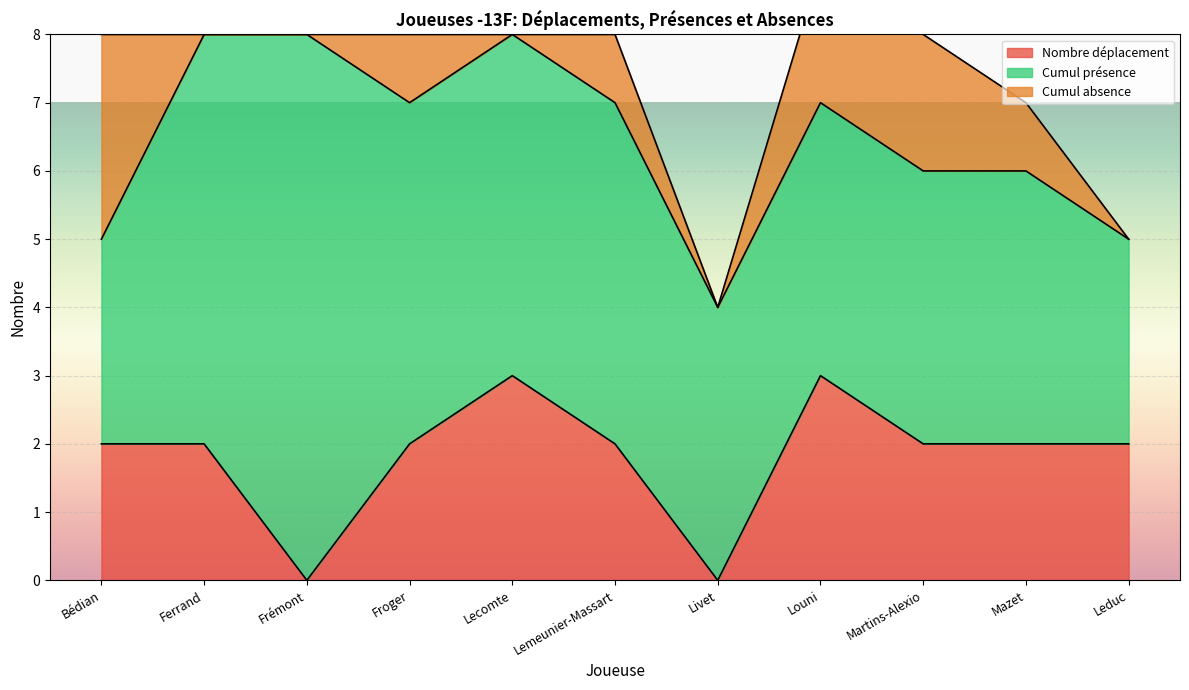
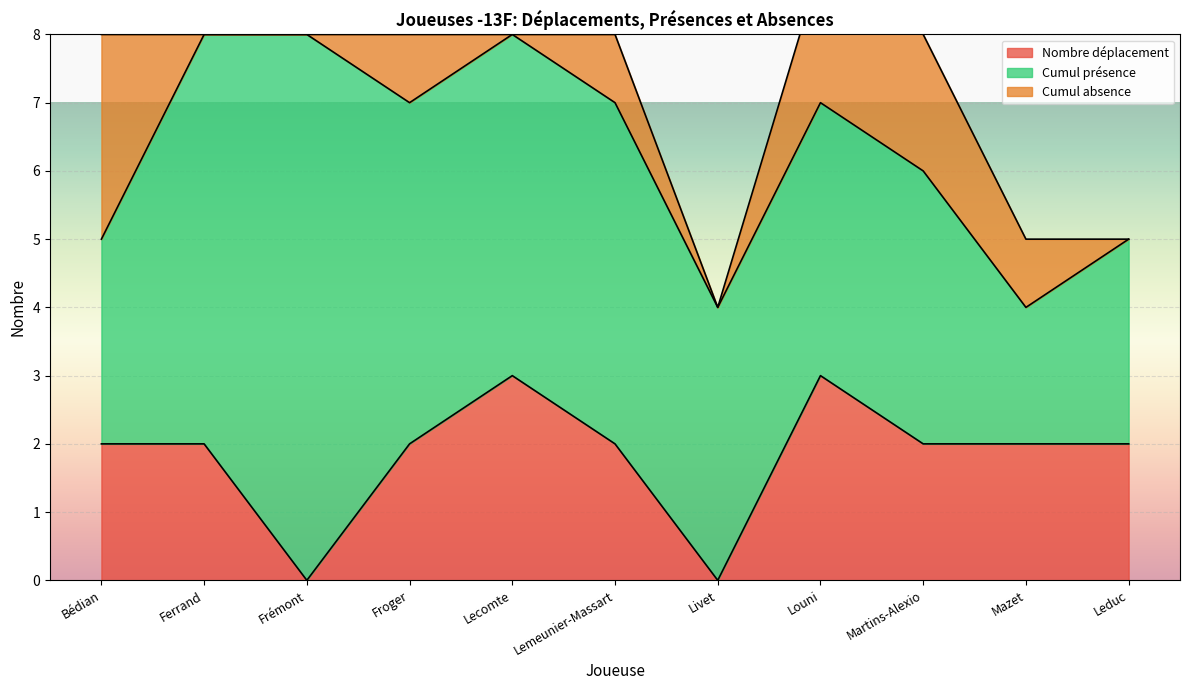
Cumul présence, Mazet: 4 -> 2
